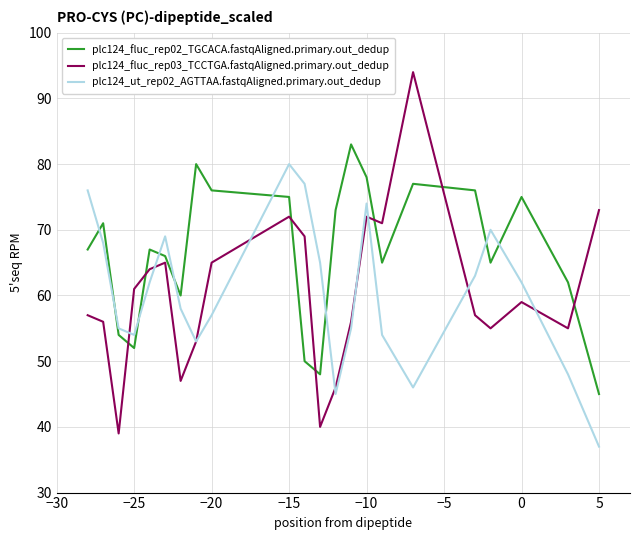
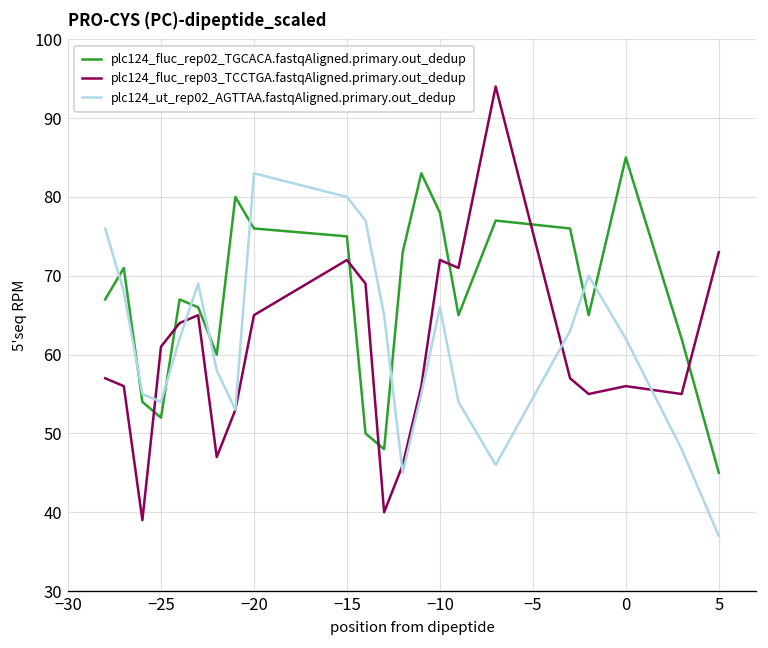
plc124_ut_rep02_AGTTAA.fastqAligned.primary.out_dedup, −20: 57 -> 83
plc124_ut_rep02_AGTTAA.fastqAligned.primary.out_dedup, −10: 74 -> 66
plc124_fluc_rep02_TGCACA.fastqAligned.primary.out_dedup, 0: 75 -> 85
plc124_fluc_rep03_TCCTGA.fastqAligned.primary.out_dedup, 0: 59 -> 56
